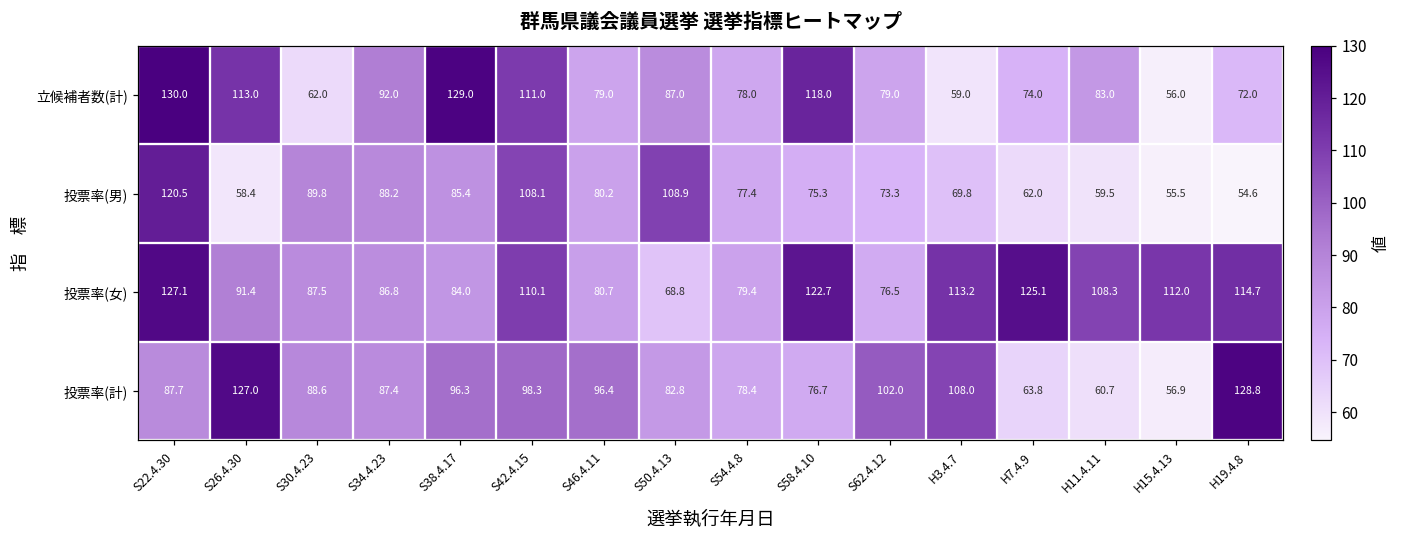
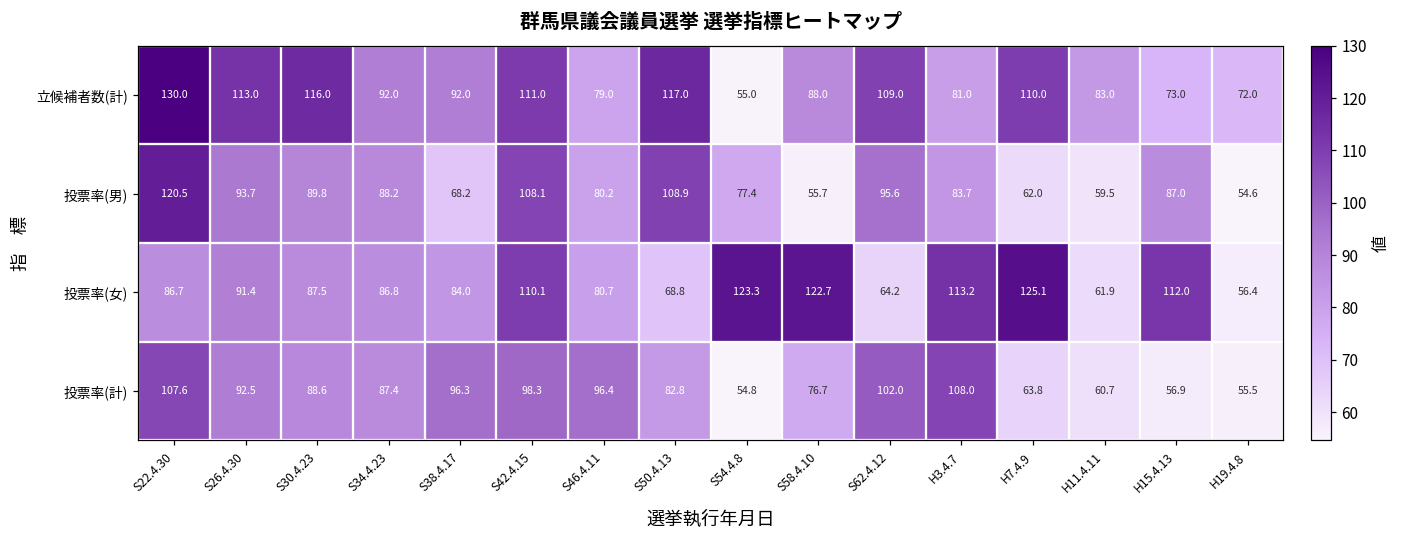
立候補者数(計), S30.4.23: 62.0 -> 116.0
立候補者数(計), S38.4.17: 129.0 -> 92.0
立候補者数(計), S50.4.13: 87.0 -> 117.0
立候補者数(計), S54.4.8: 78.0 -> 55.0
立候補者数(計), S58.4.10: 118.0 -> 88.0
立候補者数(計), S62.4.12: 79.0 -> 109.0
立候補者数(計), H3.4.7: 59.0 -> 81.0
立候補者数(計), H7.4.9: 74.0 -> 110.0
立候補者数(計), H15.4.13: 56.0 -> 73.0
投票率(男), S26.4.30: 58.4 -> 93.7
投票率(男), S38.4.17: 85.4 -> 68.2
投票率(男), S58.4.10: 75.3 -> 55.7
投票率(男), S62.4.12: 73.3 -> 95.6
投票率(男), H3.4.7: 69.8 -> 83.7
投票率(男), H15.4.13: 55.5 -> 87.0
投票率(女), S22.4.30: 127.1 -> 86.7
投票率(女), S54.4.8: 79.4 -> 123.3
投票率(女), S62.4.12: 76.5 -> 64.2
投票率(女), H11.4.11: 108.3 -> 61.9
投票率(女), H19.4.8: 114.7 -> 56.4
投票率(計), S22.4.30: 87.7 -> 107.6
投票率(計), S26.4.30: 127.0 -> 92.5
投票率(計), S54.4.8: 78.4 -> 54.8
投票率(計), H19.4.8: 128.8 -> 55.5
